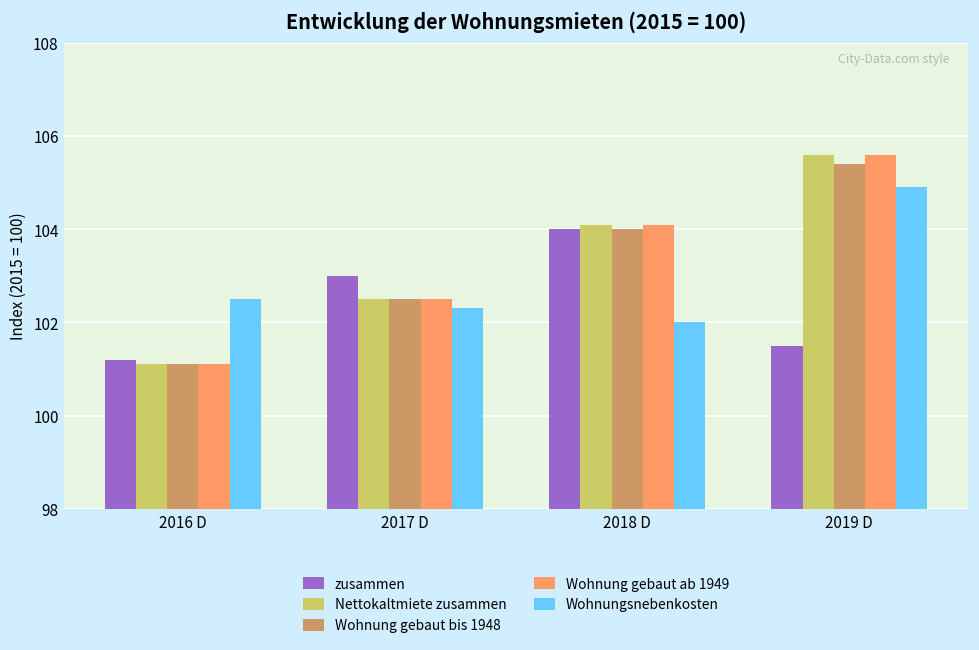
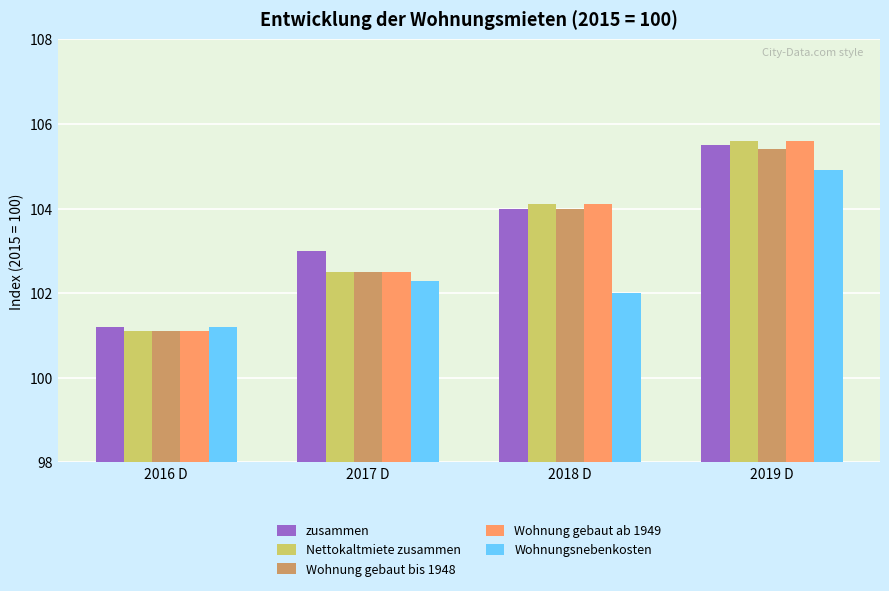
Wohnungsnebenkosten, 2016 D: 102.5 -> 101.2
zusammen, 2019 D: 101.5 -> 105.5
